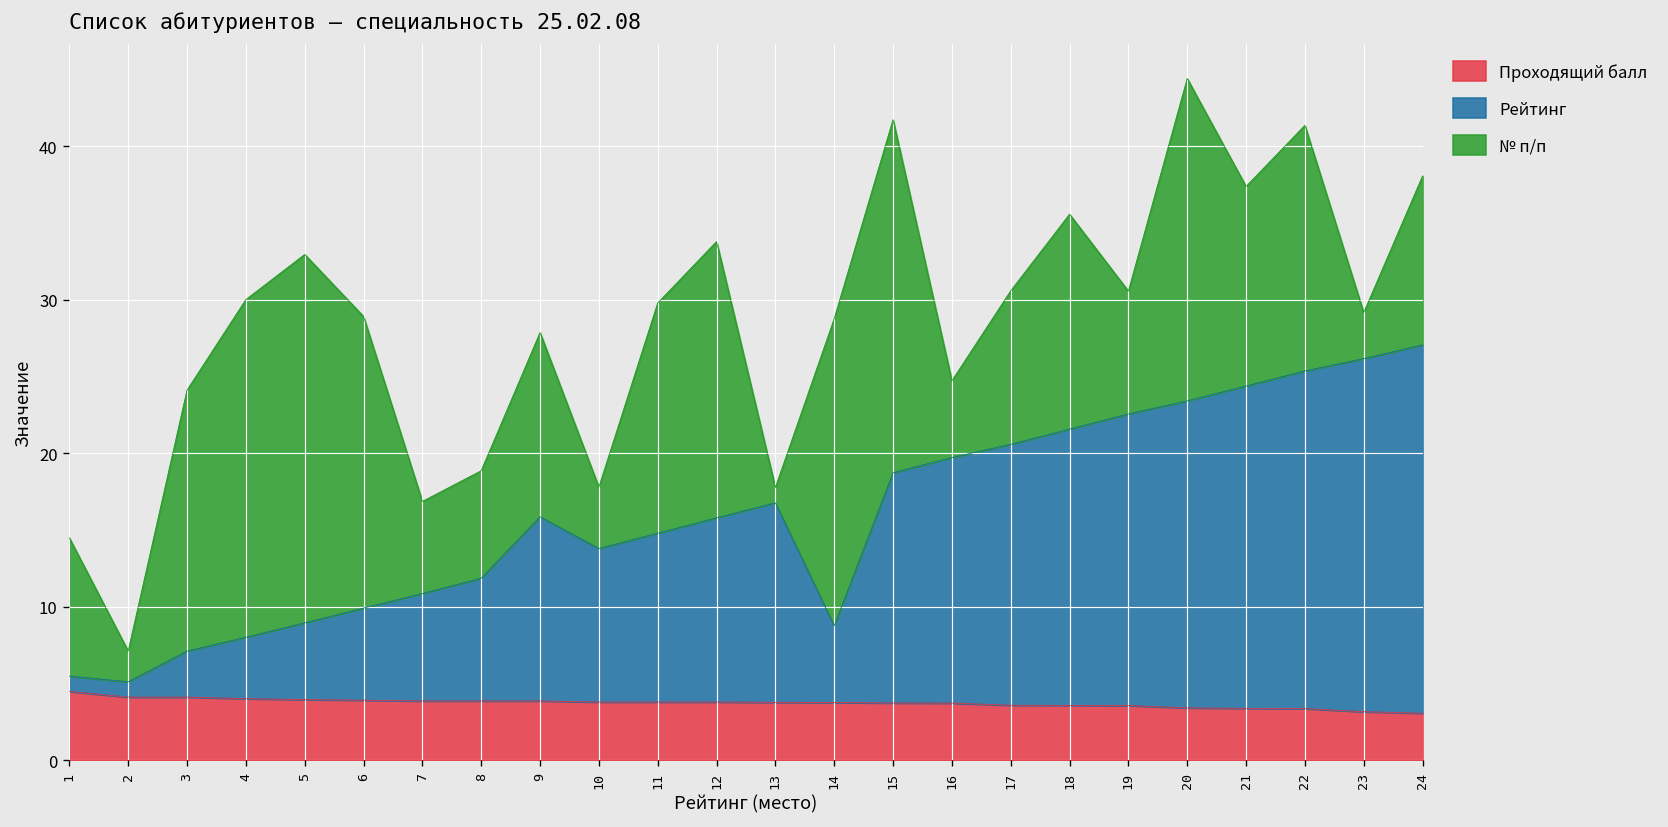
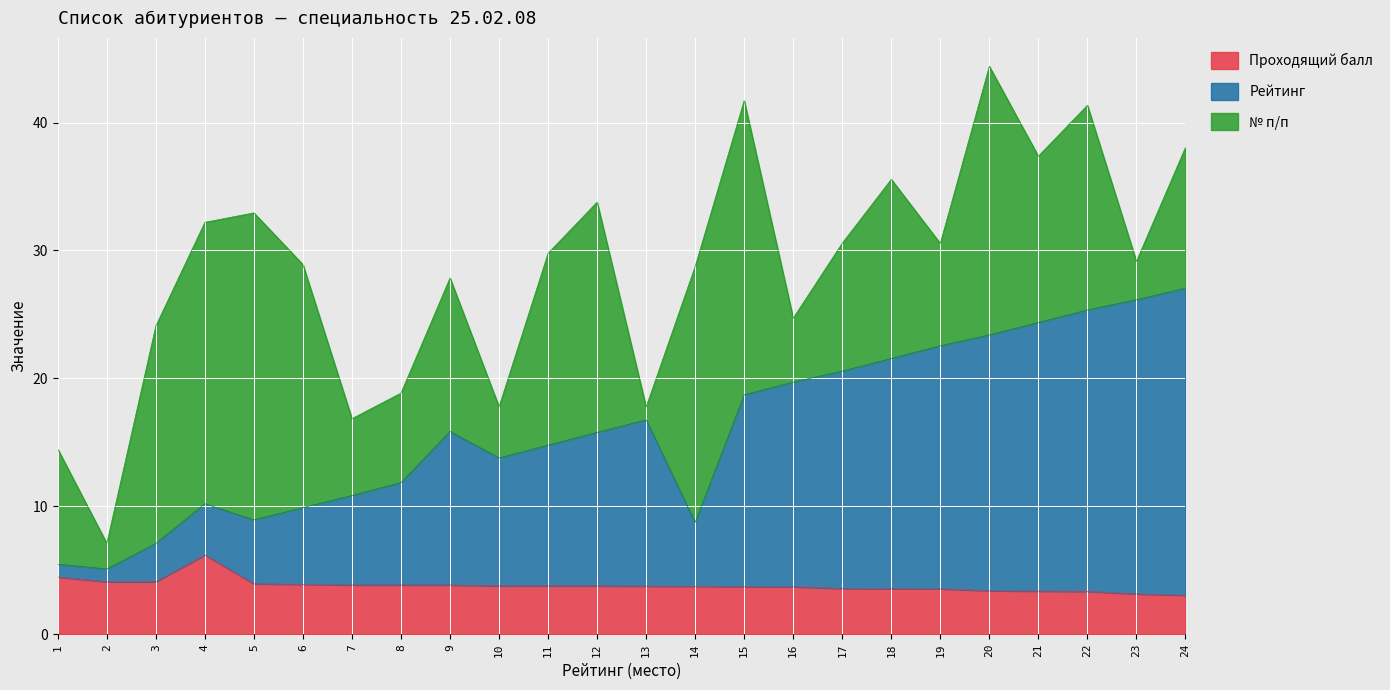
Проходящий балл, 4: 4.0 -> 6.2
